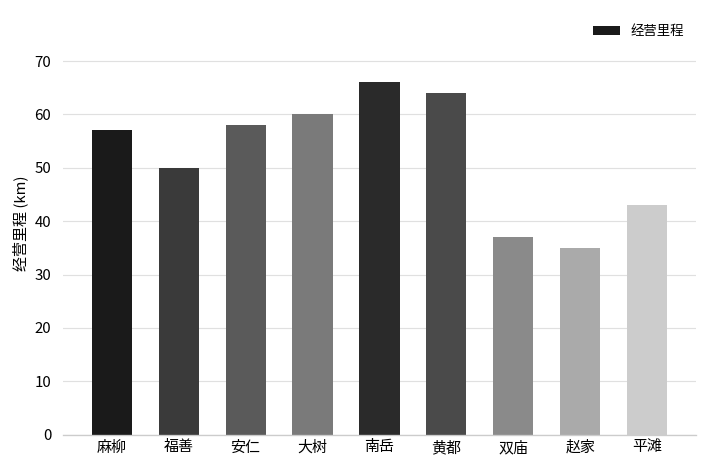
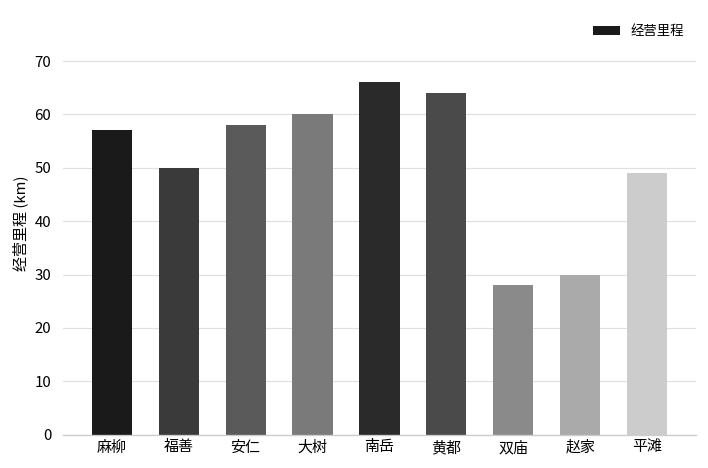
双庙: 37 -> 28
赵家: 35 -> 30
平滩: 43 -> 49
